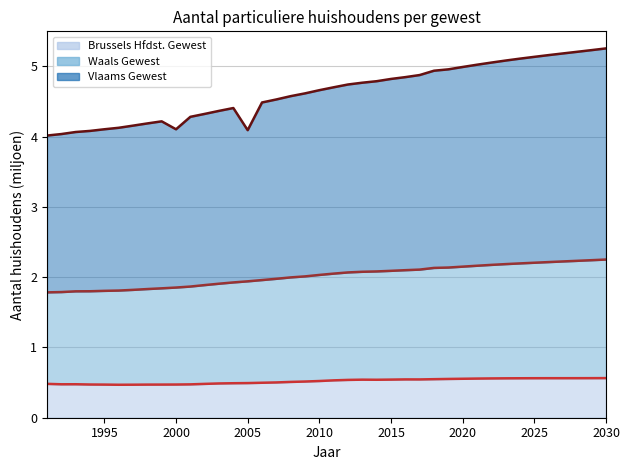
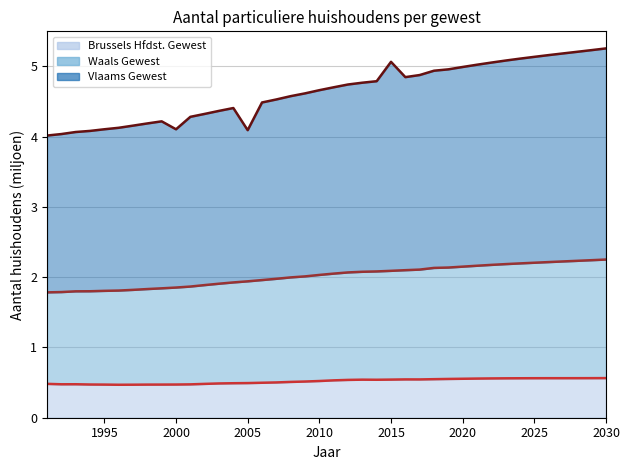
Vlaams Gewest, 2015: 2.7 -> 3.0
